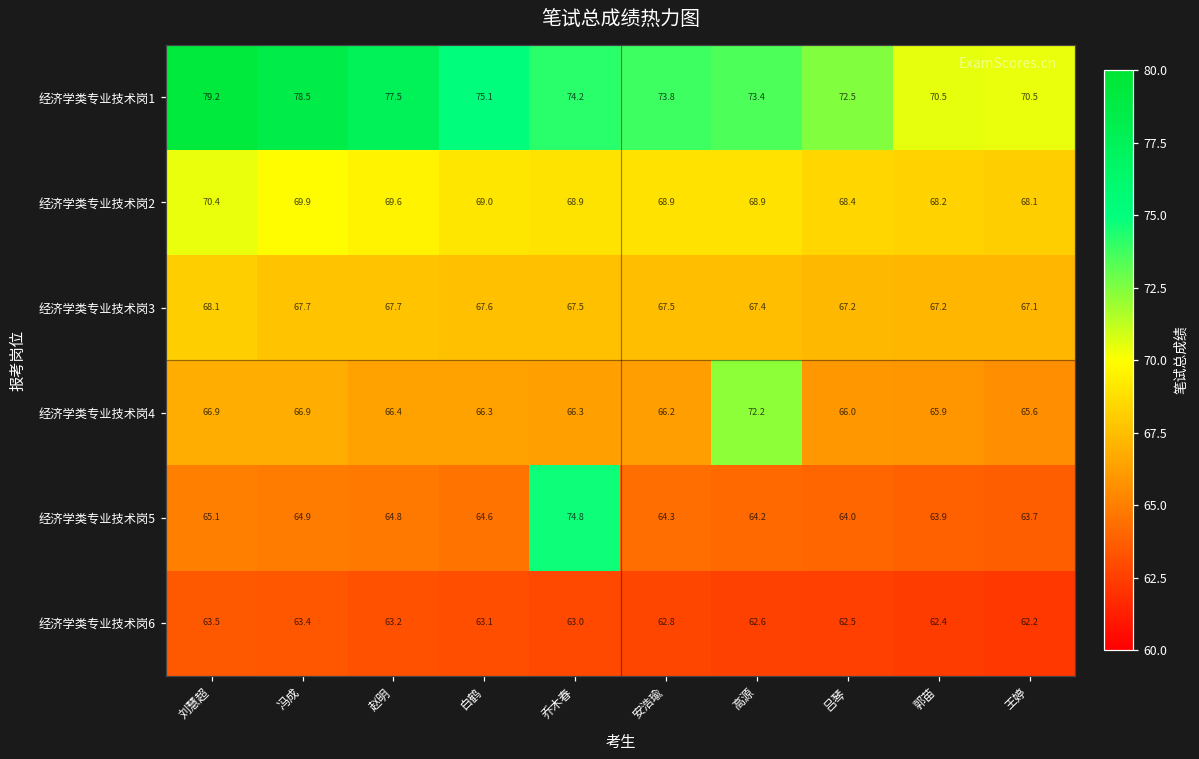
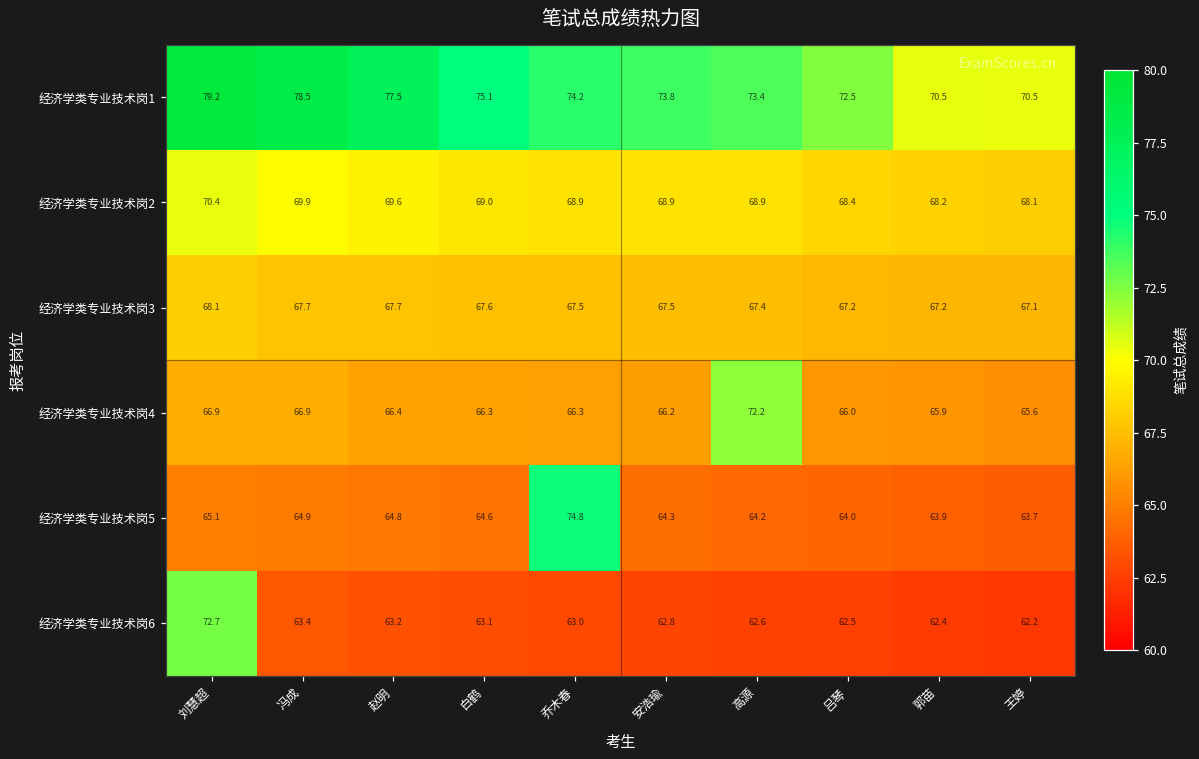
经济学类专业技术岗6, 刘慧超: 63.5 -> 72.7
